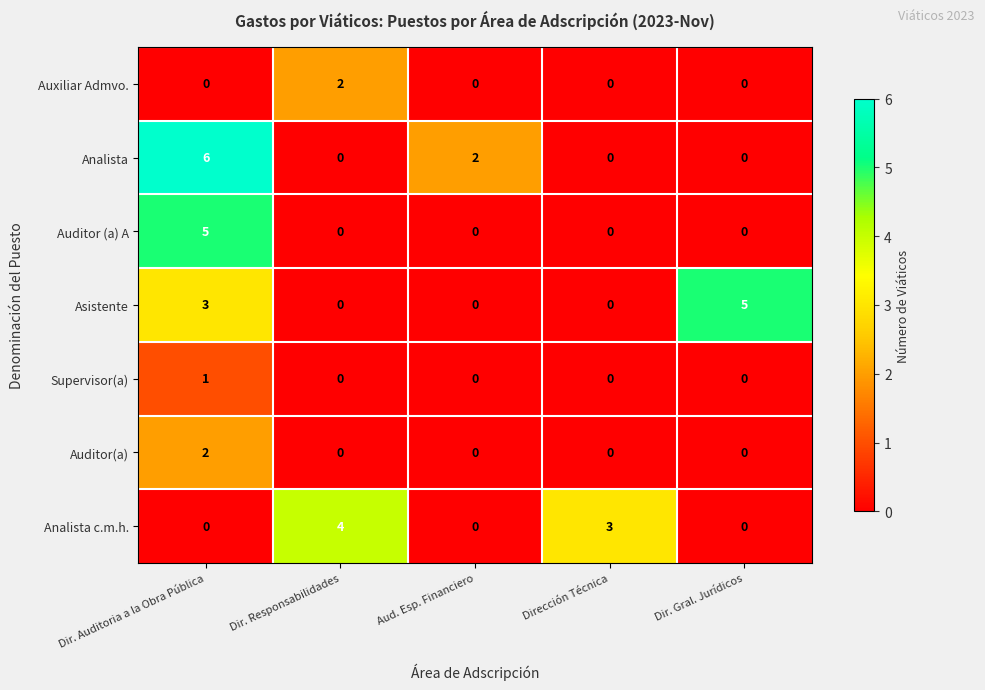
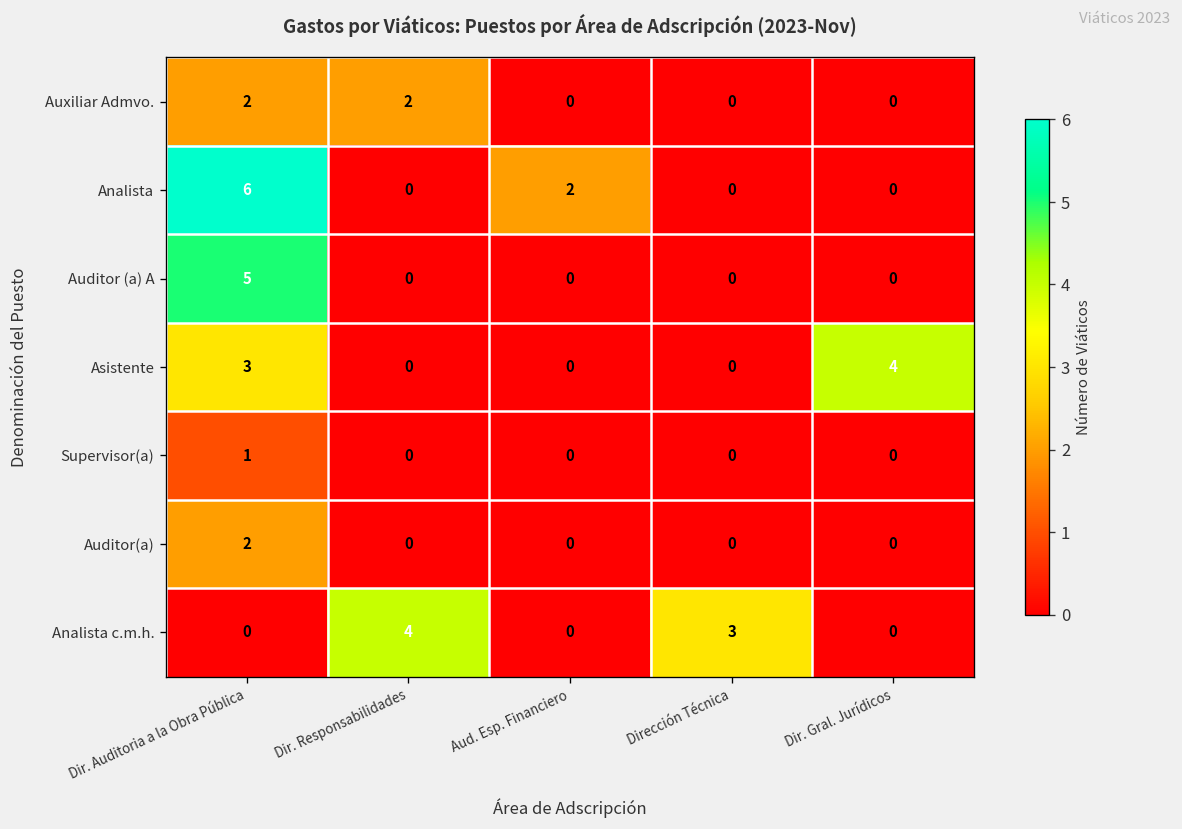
Auxiliar Admvo., Dir. Auditoria a la Obra Pública: 0 -> 2
Asistente, Dir. Gral. Jurídicos: 5 -> 4
